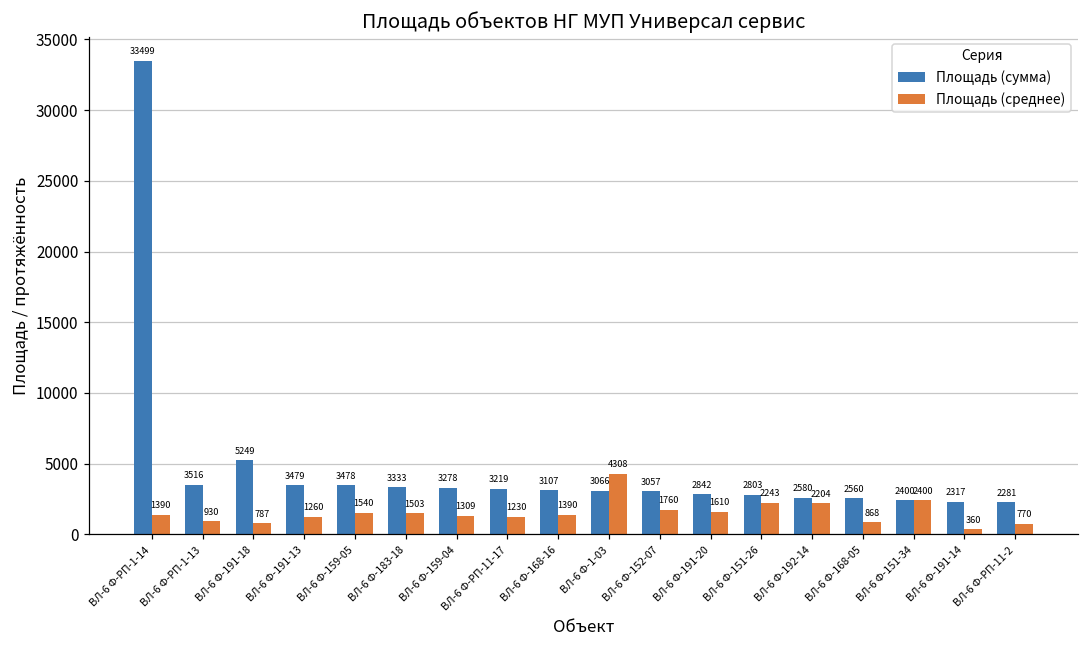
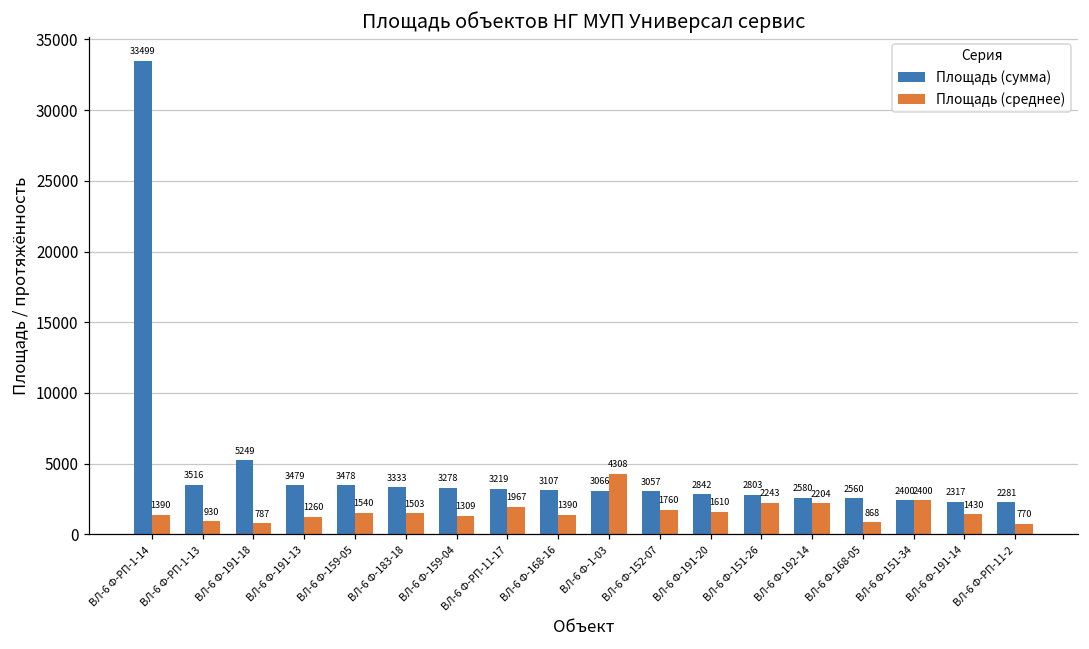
Площадь (среднее), ВЛ-6 Ф-РП-11-17: 1230 -> 1967
Площадь (среднее), ВЛ-6 Ф-191-14: 360 -> 1430
